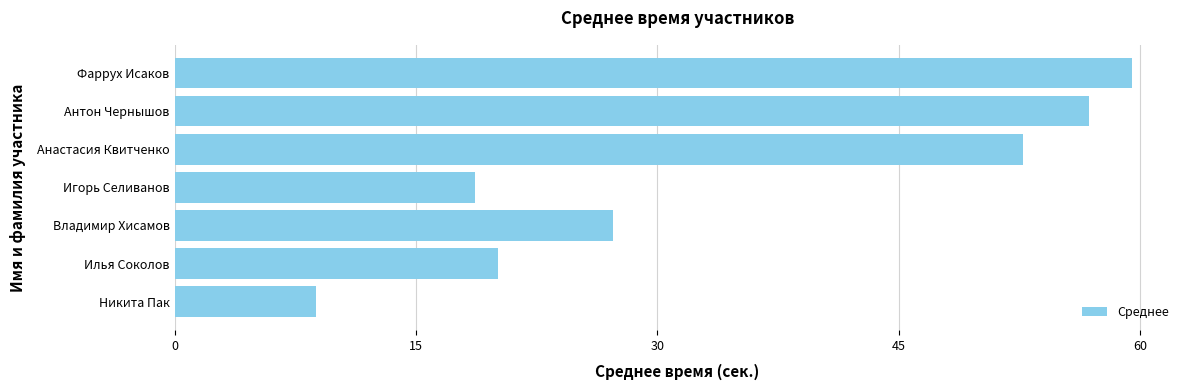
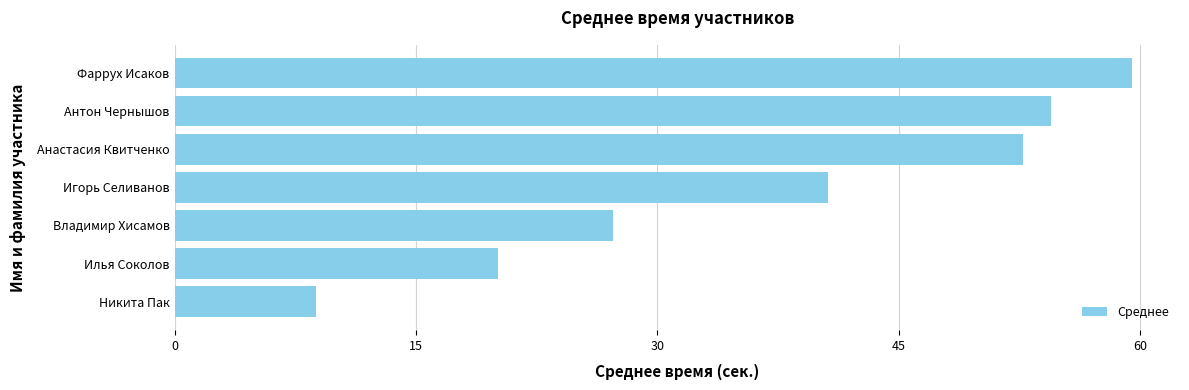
Антон Чернышов: 56.9 -> 54.5
Игорь Селиванов: 18.7 -> 40.6
